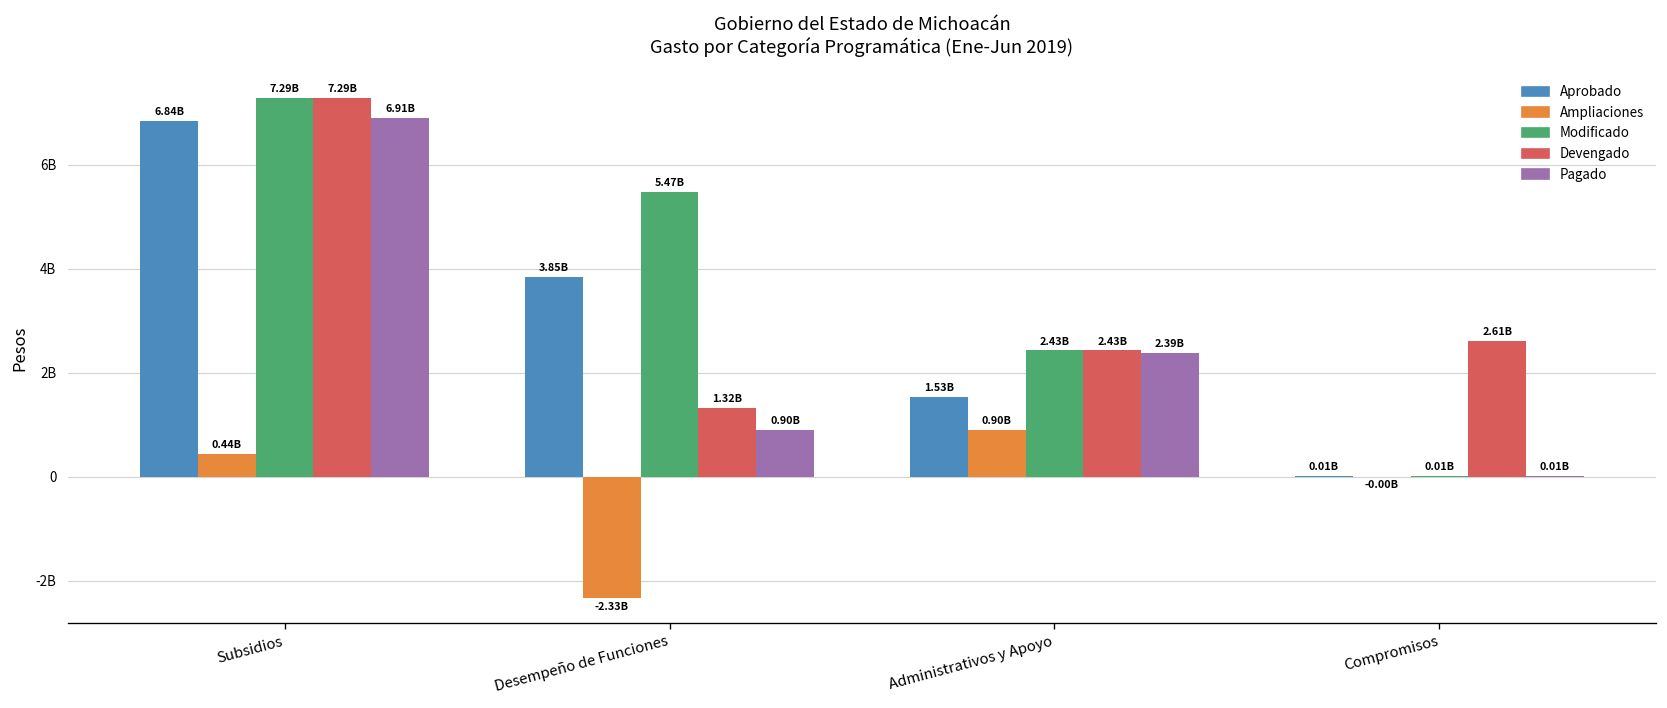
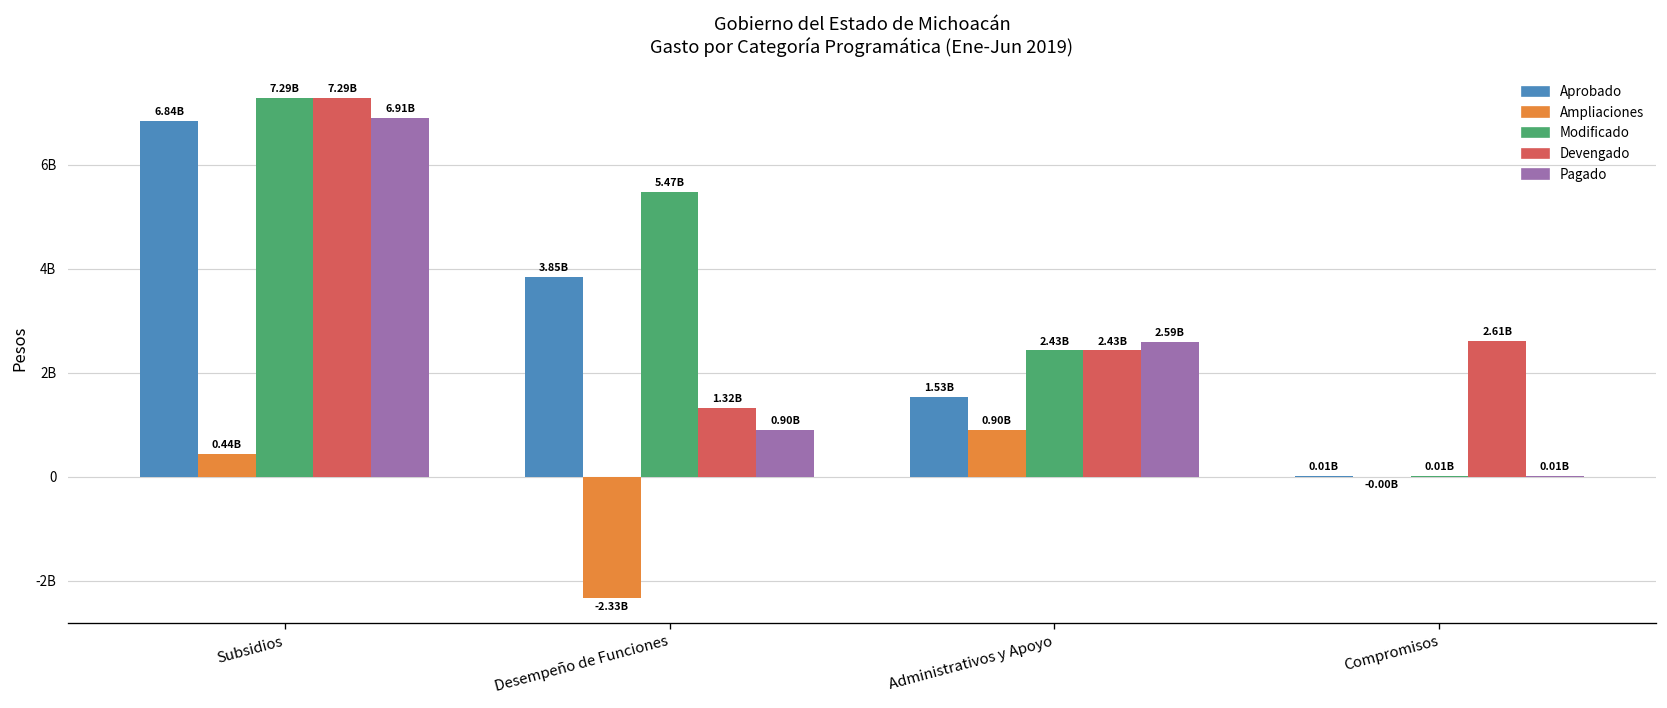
Pagado, Administrativos y Apoyo: 2.39B -> 2.59B
